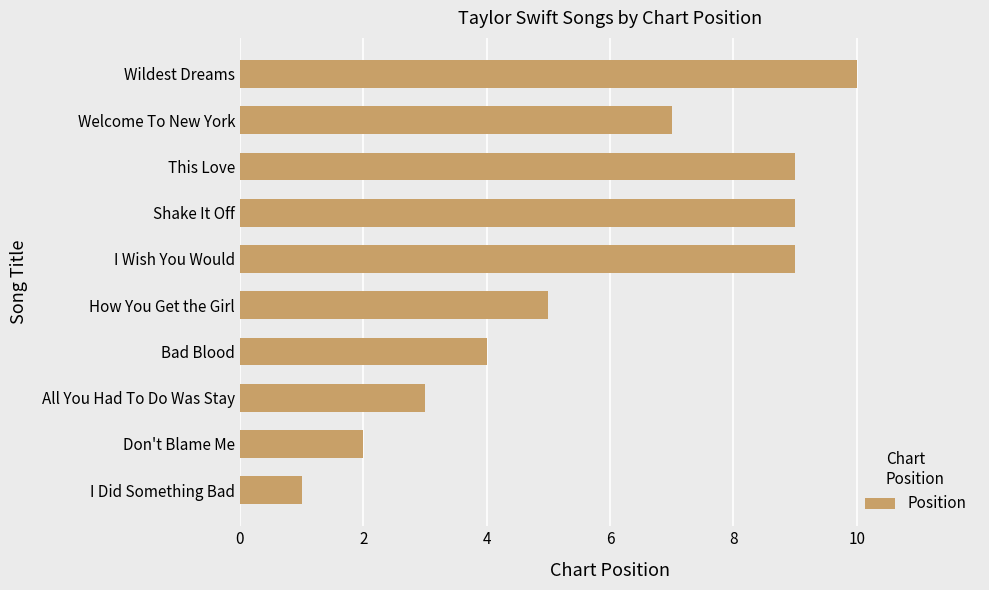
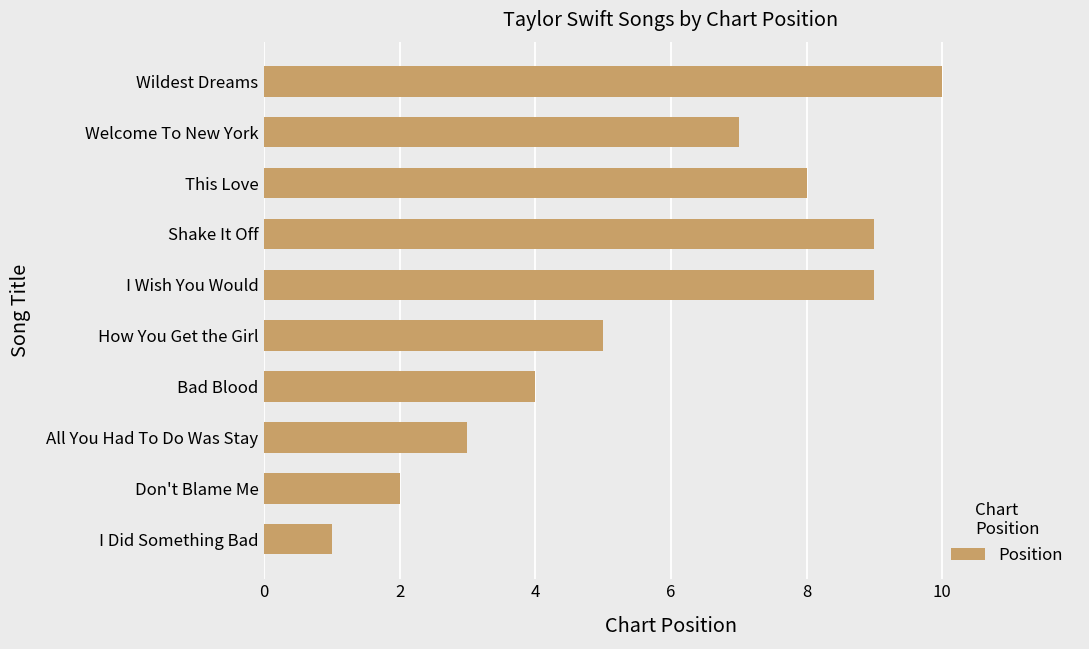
This Love: 9 -> 8
